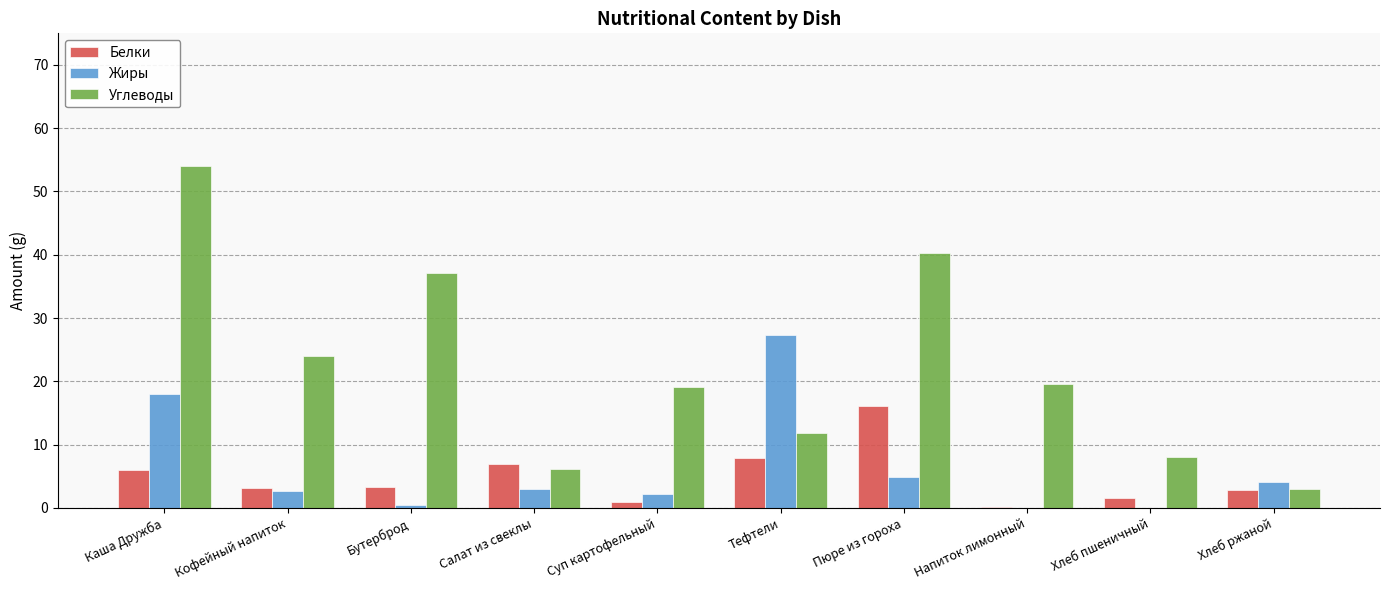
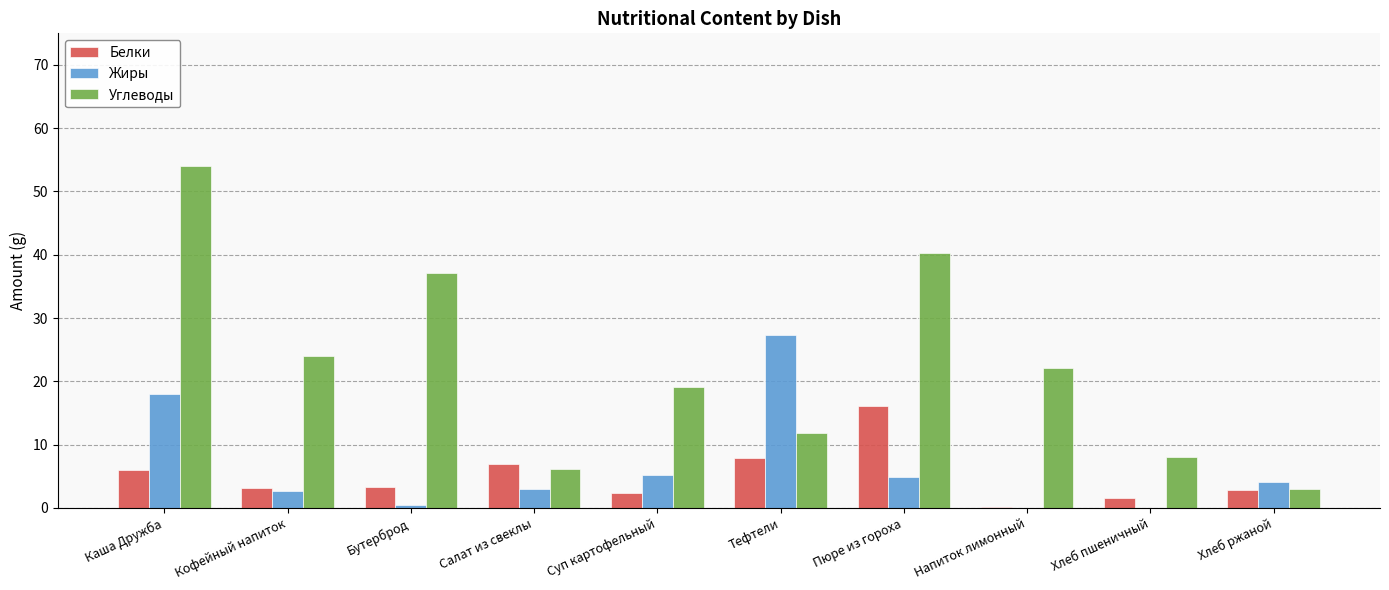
Белки, Суп картофельный: 1 -> 2
Жиры, Суп картофельный: 2 -> 5
Углеводы, Напиток лимонный: 20 -> 22
